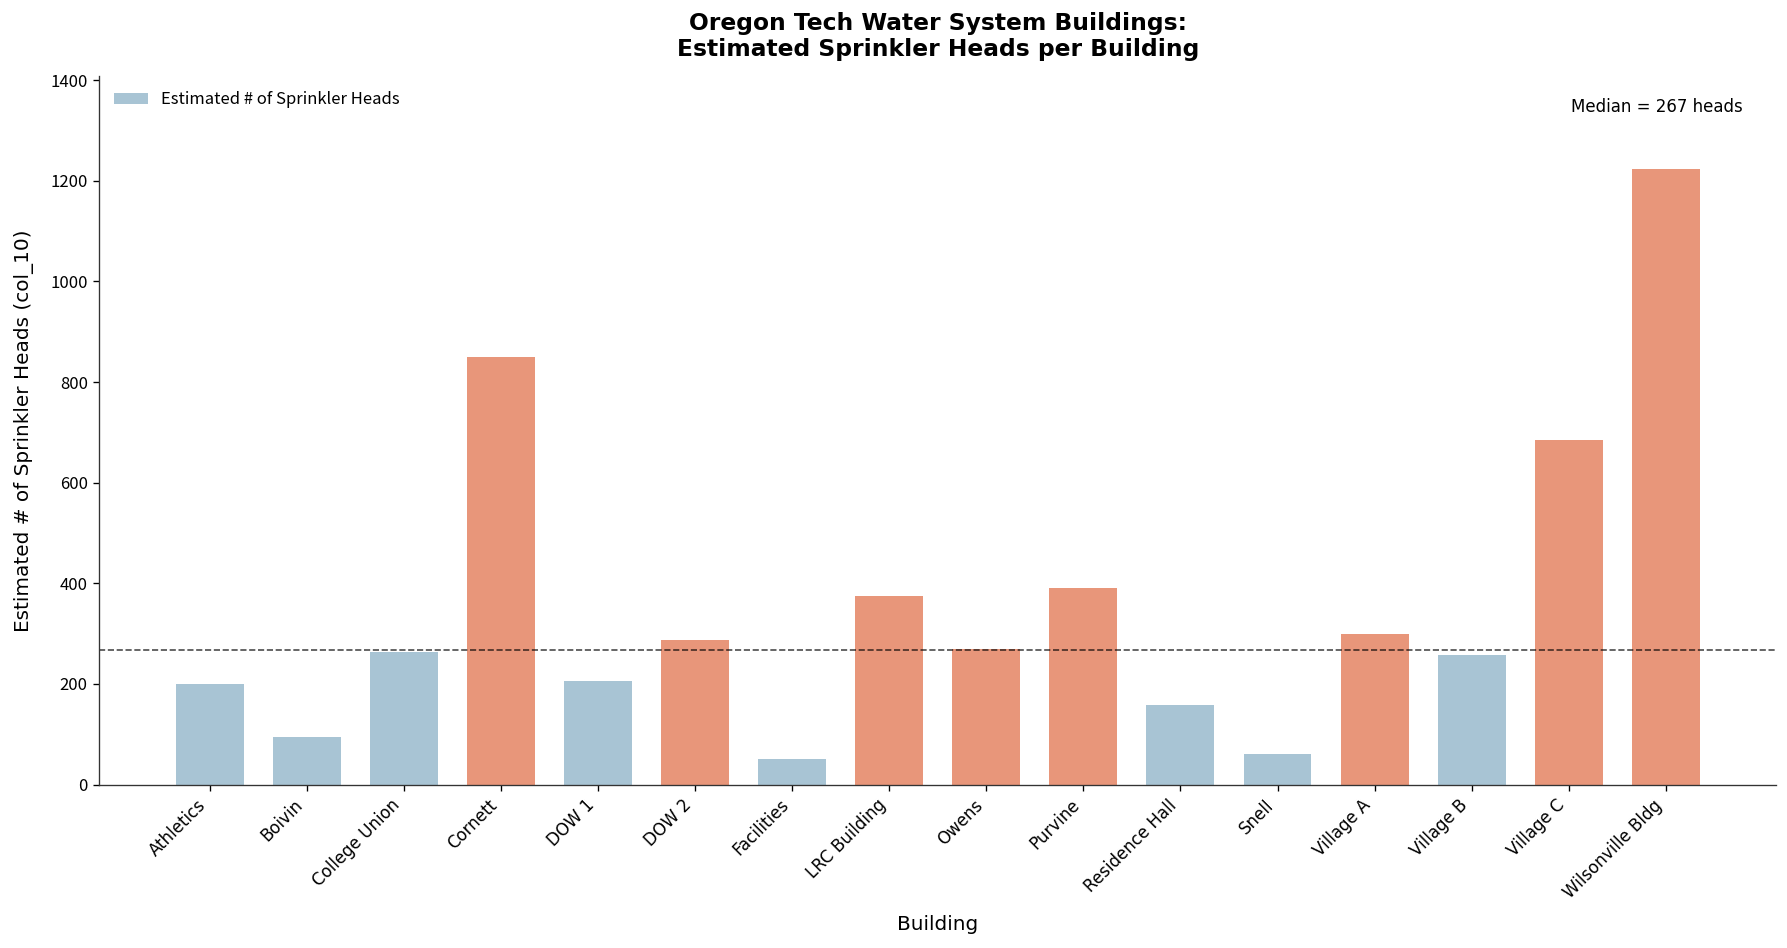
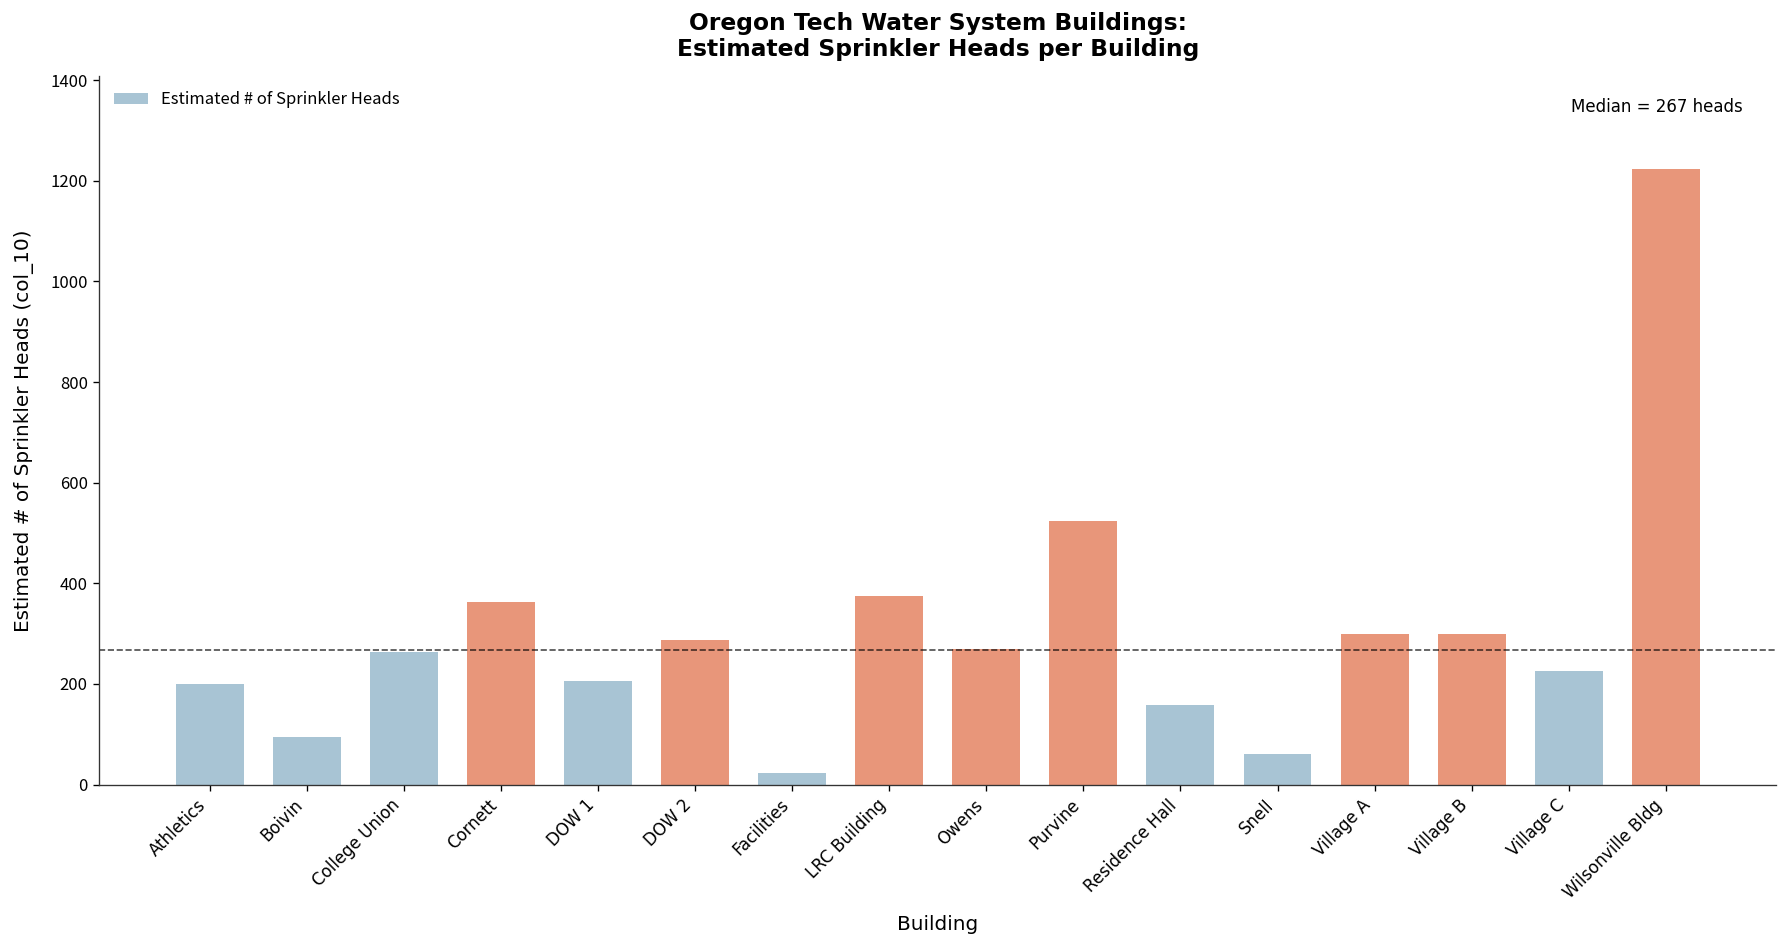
Cornett: 850 -> 360
Facilities: 50 -> 20
Purvine: 390 -> 520
Village B: 260 -> 300
Village C: 690 -> 230
